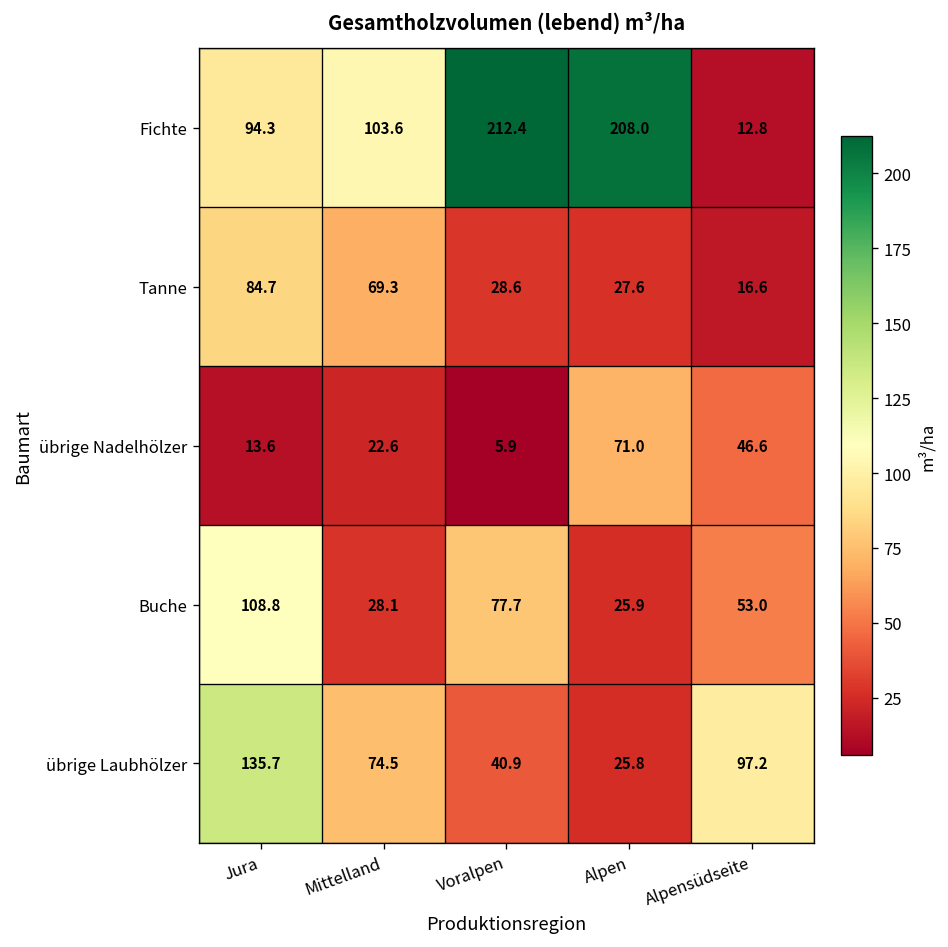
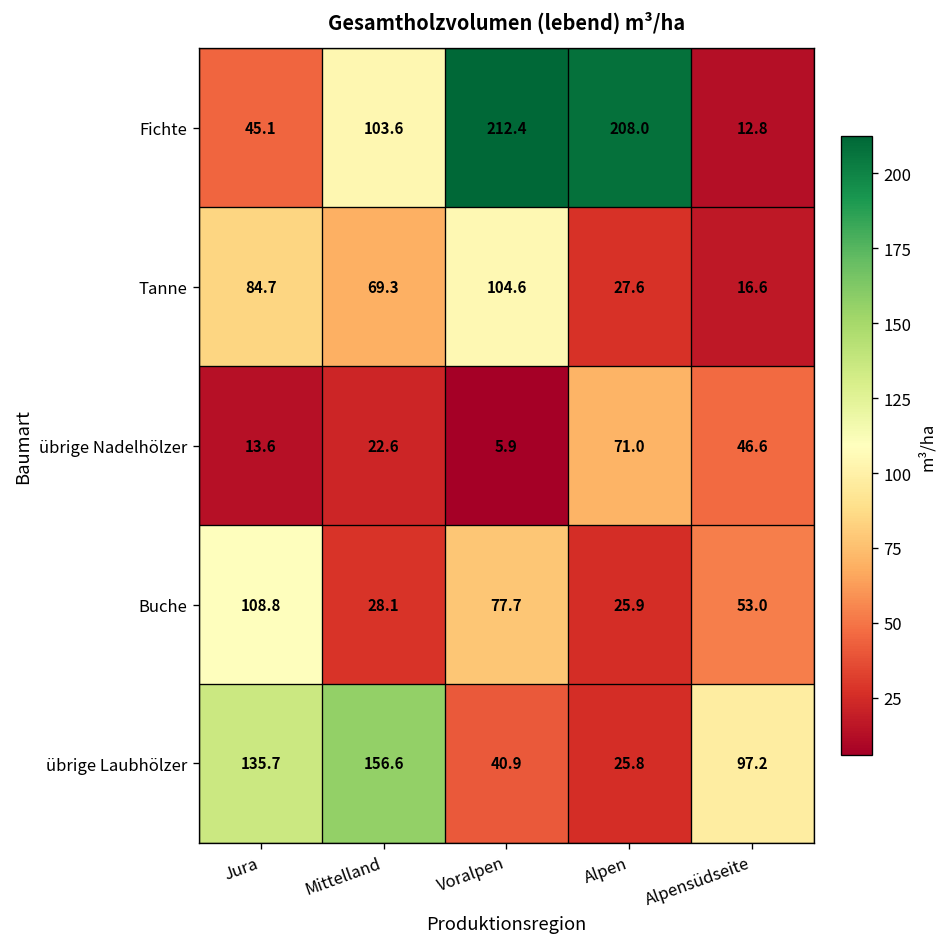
Fichte, Jura: 94.3 -> 45.1
Tanne, Voralpen: 28.6 -> 104.6
übrige Laubhölzer, Mittelland: 74.5 -> 156.6
